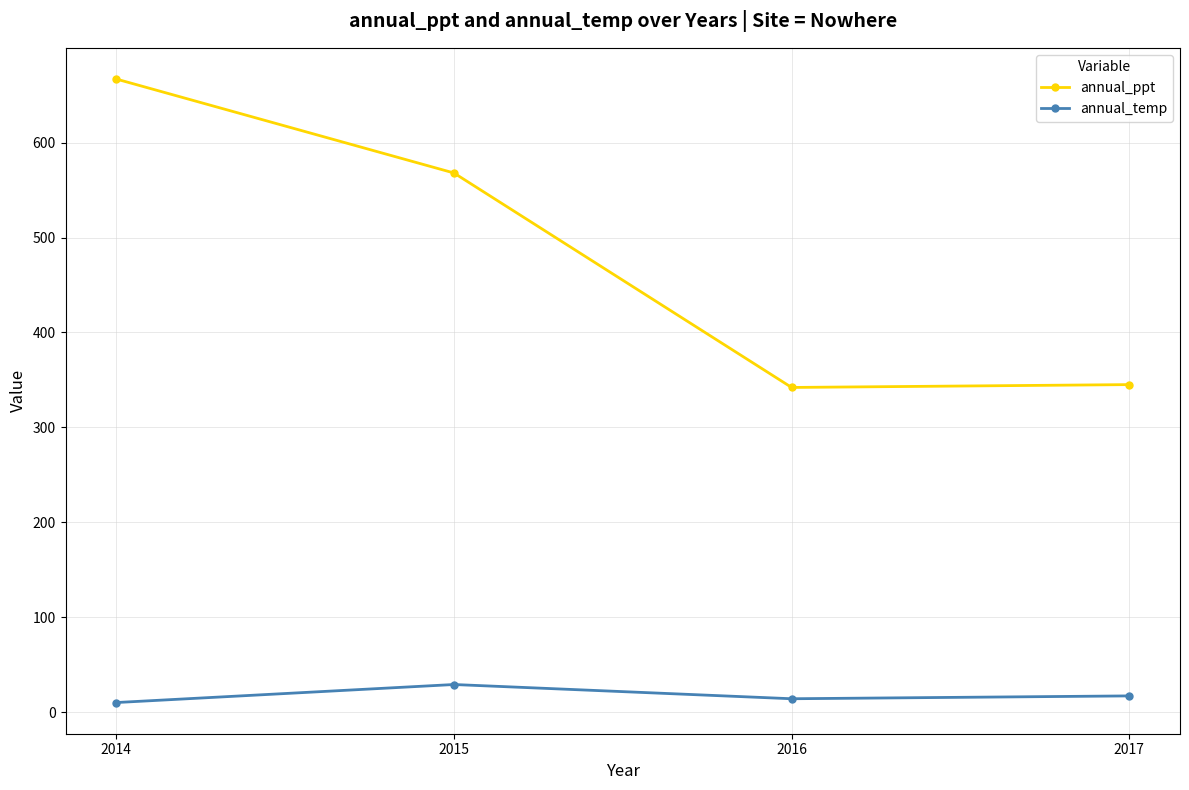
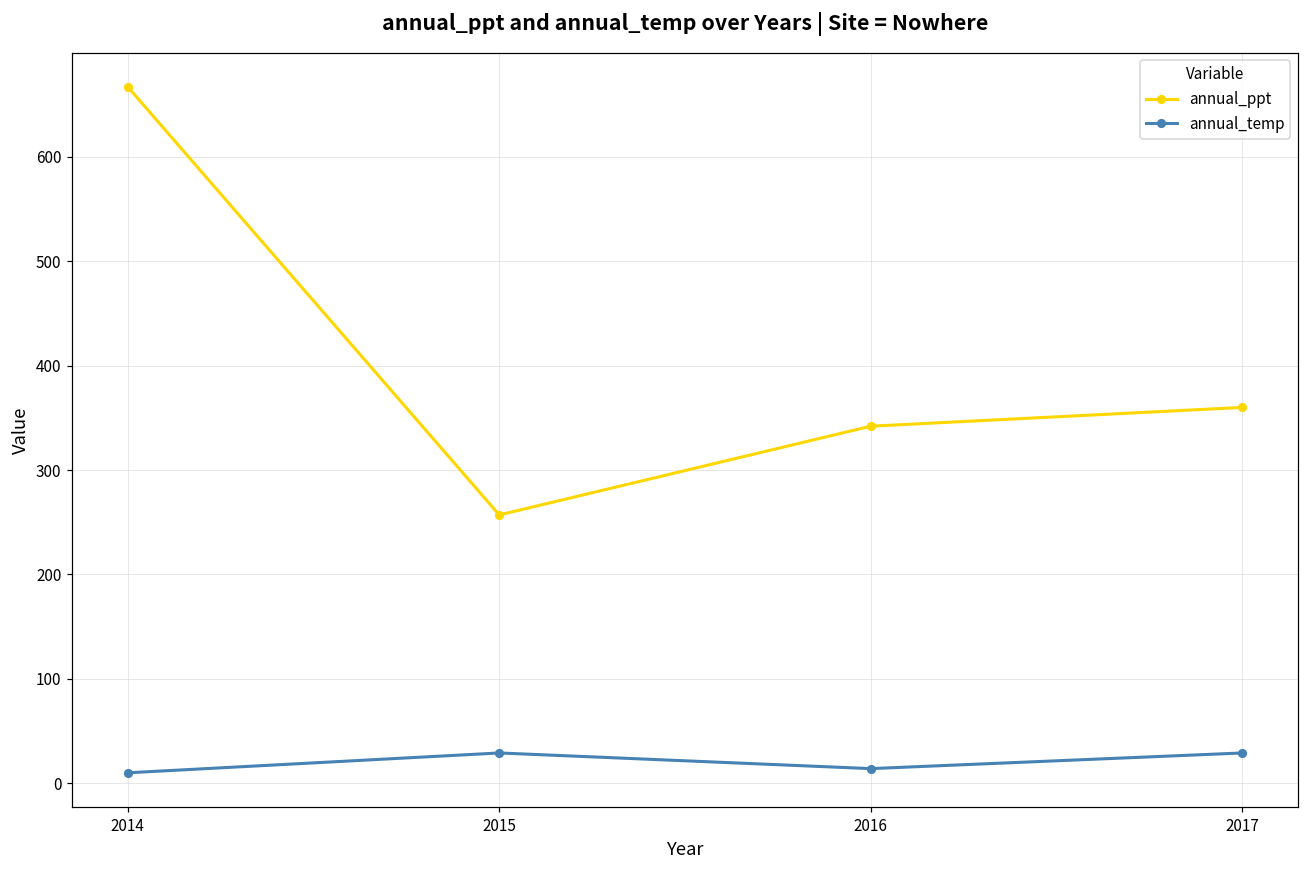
annual_ppt, 2015: 570 -> 260
annual_ppt, 2017: 350 -> 360
annual_temp, 2017: 20 -> 30
